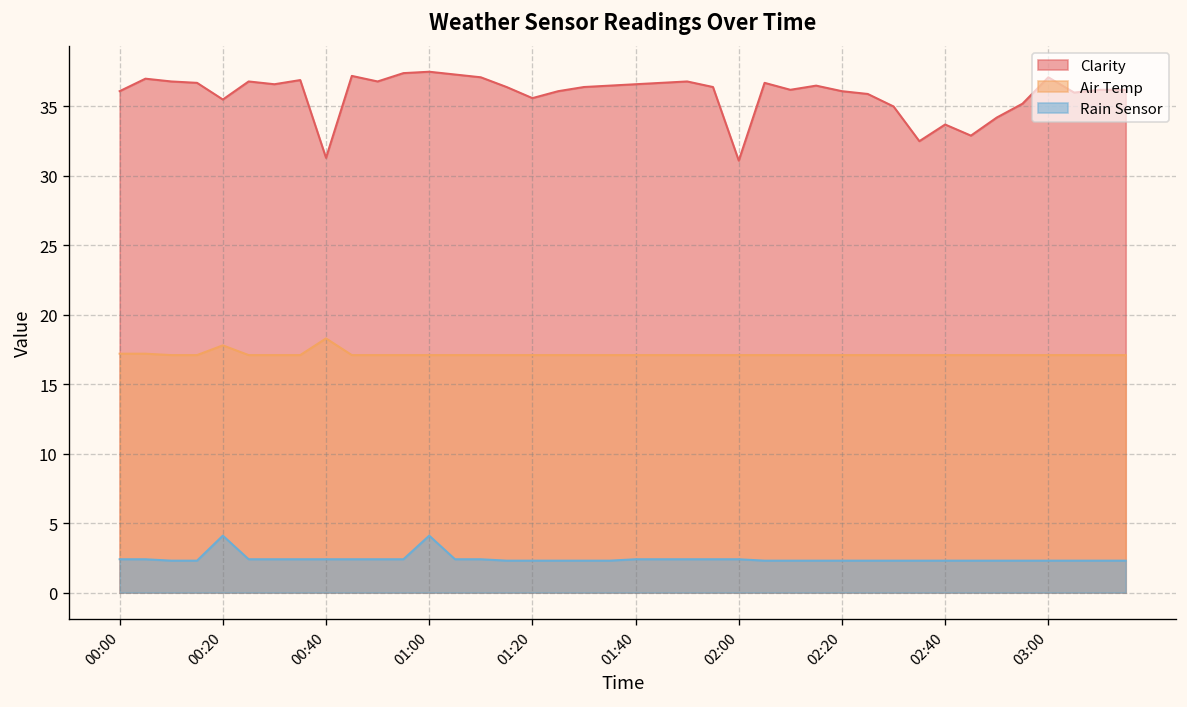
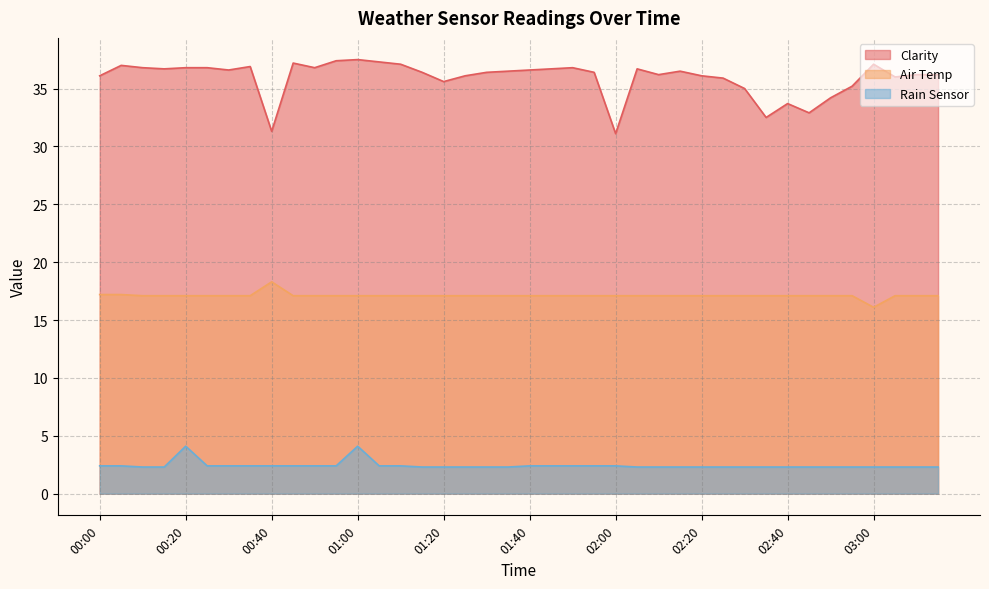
Clarity, 00:20: 35.5 -> 36.8
Air Temp, 00:20: 17.8 -> 17.1
Air Temp, 03:00: 17.1 -> 16.1
